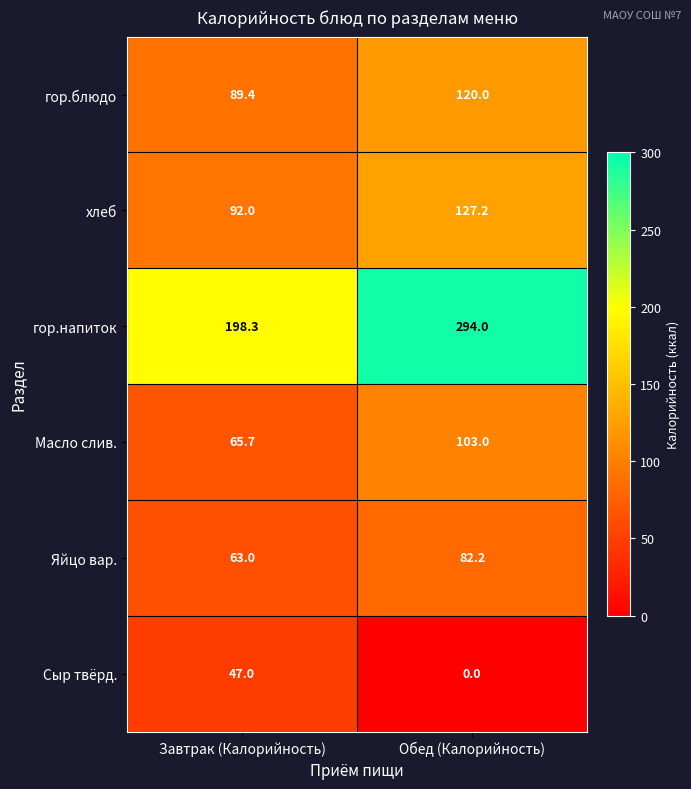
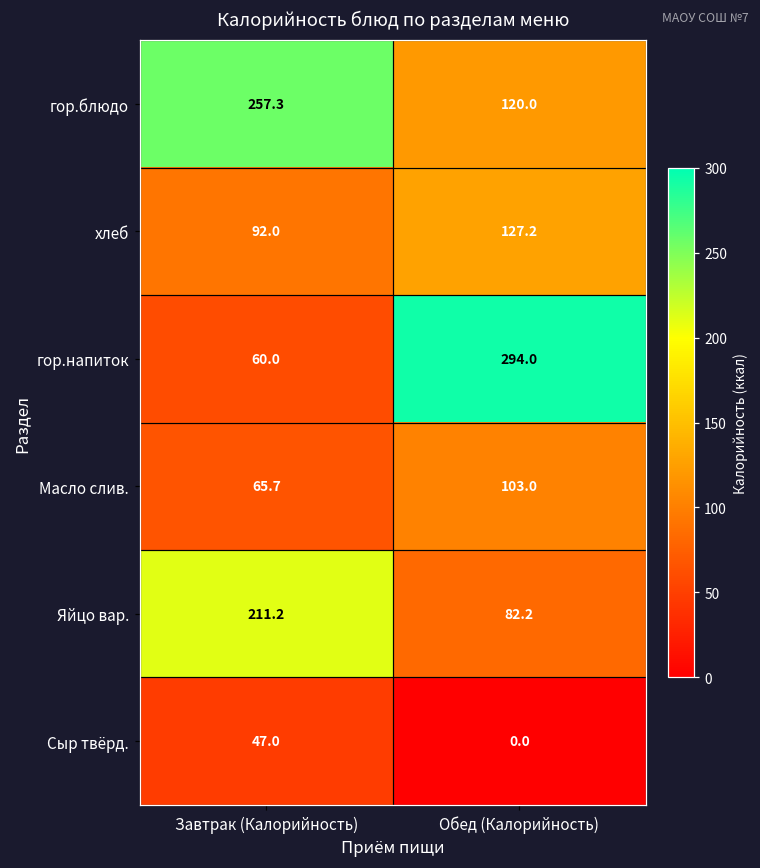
гор.блюдо, Завтрак (Калорийность): 89.4 -> 257.3
гор.напиток, Завтрак (Калорийность): 198.3 -> 60.0
Яйцо вар., Завтрак (Калорийность): 63.0 -> 211.2
